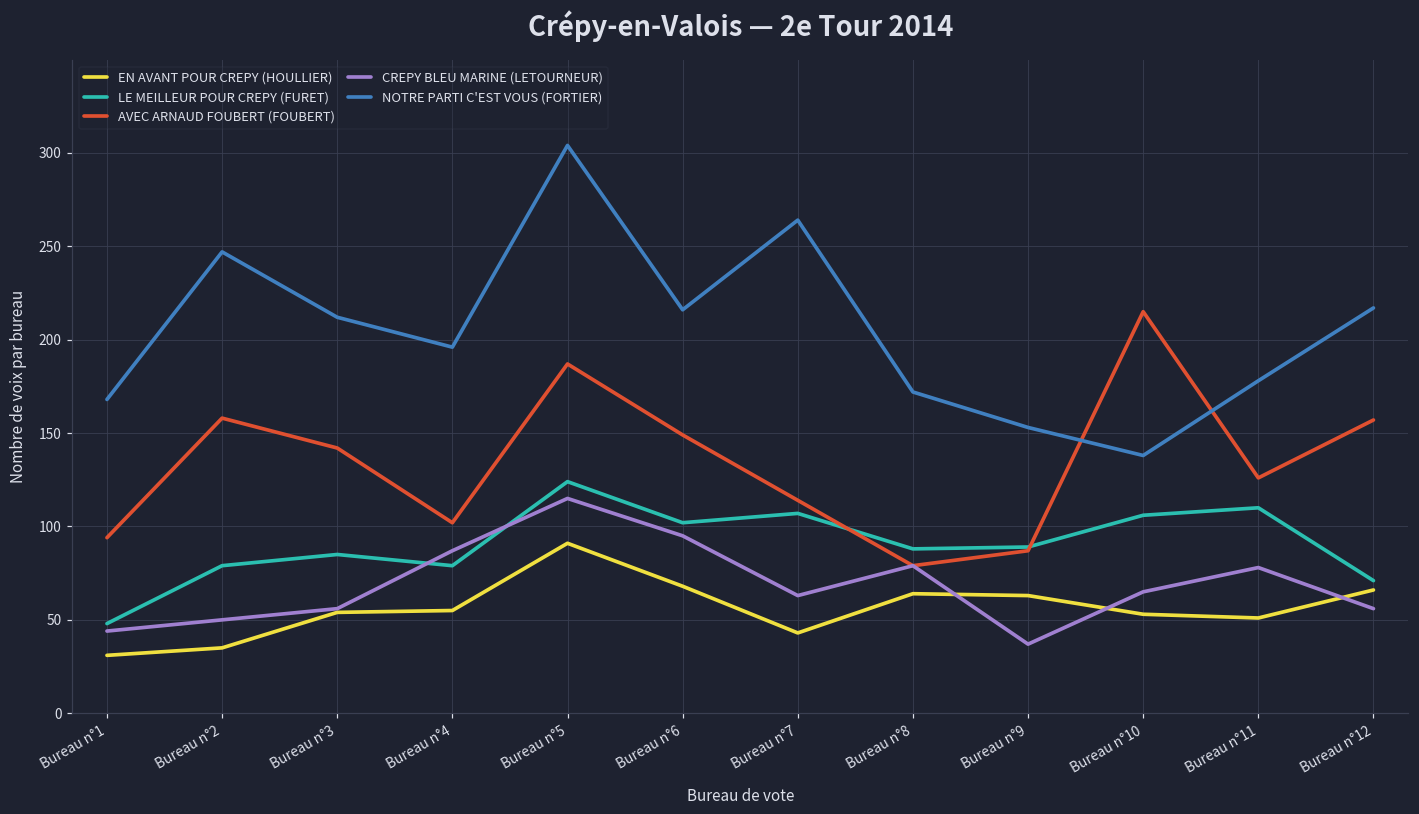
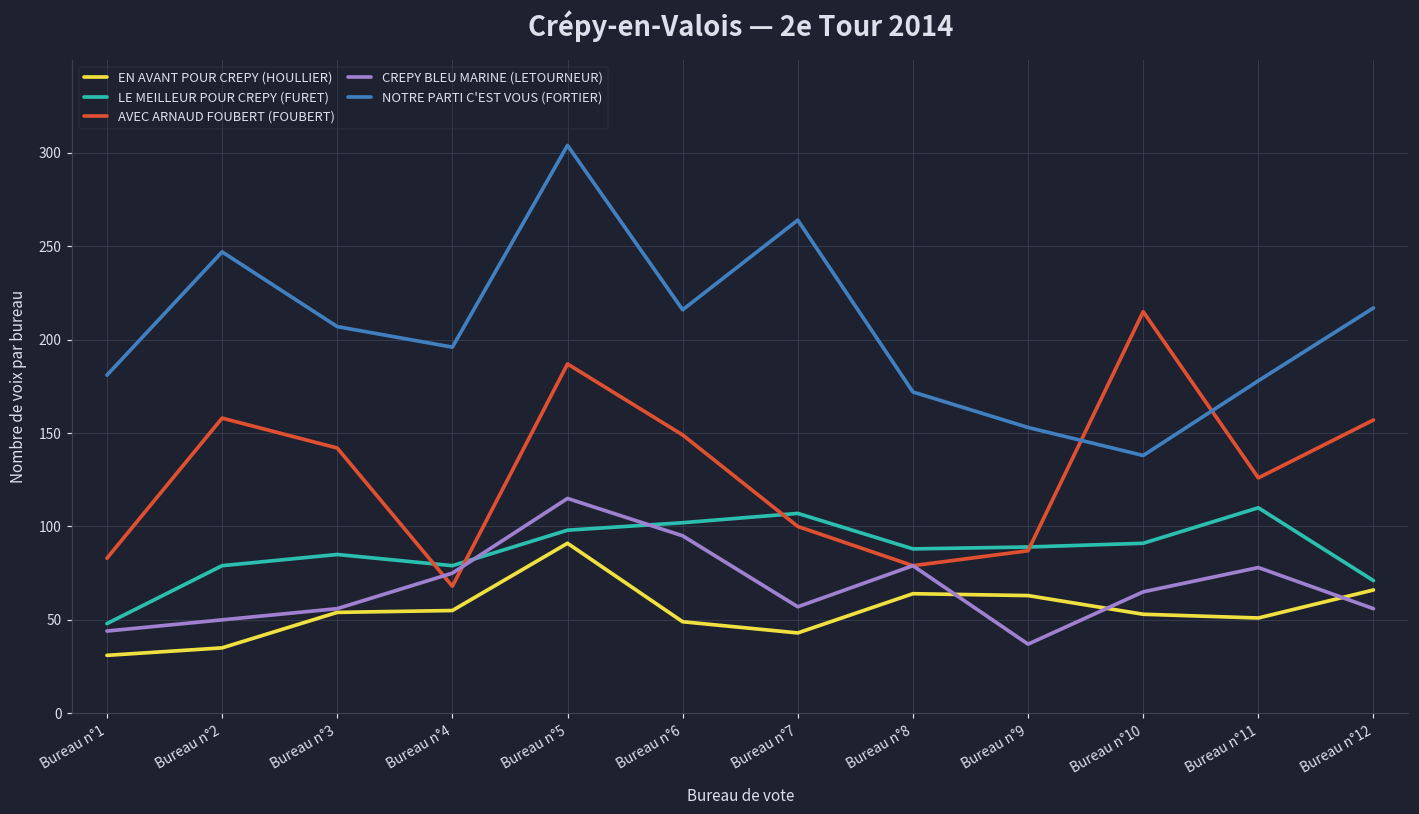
AVEC ARNAUD FOUBERT (FOUBERT), Bureau n°1: 94 -> 83
NOTRE PARTI C'EST VOUS (FORTIER), Bureau n°1: 168 -> 181
NOTRE PARTI C'EST VOUS (FORTIER), Bureau n°3: 212 -> 207
AVEC ARNAUD FOUBERT (FOUBERT), Bureau n°4: 102 -> 68
CREPY BLEU MARINE (LETOURNEUR), Bureau n°4: 87 -> 75
LE MEILLEUR POUR CREPY (FURET), Bureau n°5: 124 -> 98
EN AVANT POUR CREPY (HOULLIER), Bureau n°6: 68 -> 49
AVEC ARNAUD FOUBERT (FOUBERT), Bureau n°7: 114 -> 100
CREPY BLEU MARINE (LETOURNEUR), Bureau n°7: 63 -> 57
LE MEILLEUR POUR CREPY (FURET), Bureau n°10: 106 -> 91
